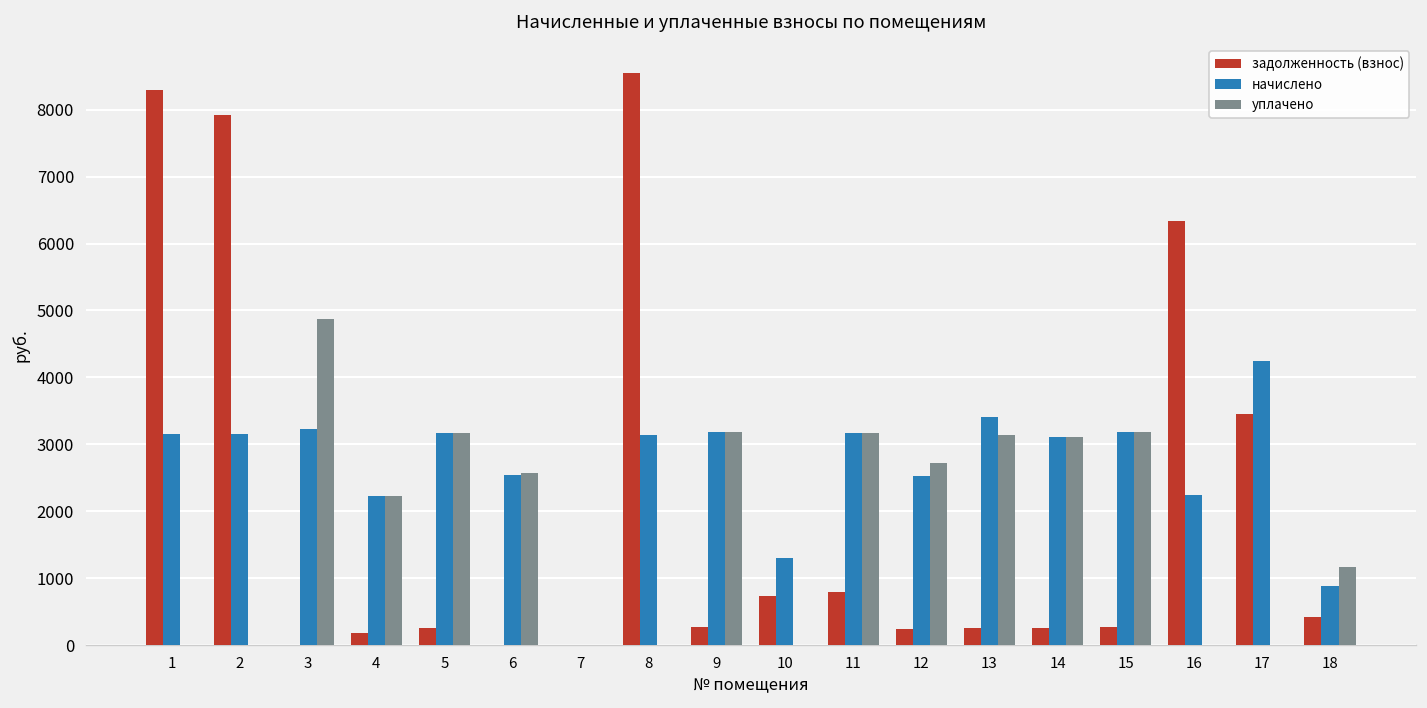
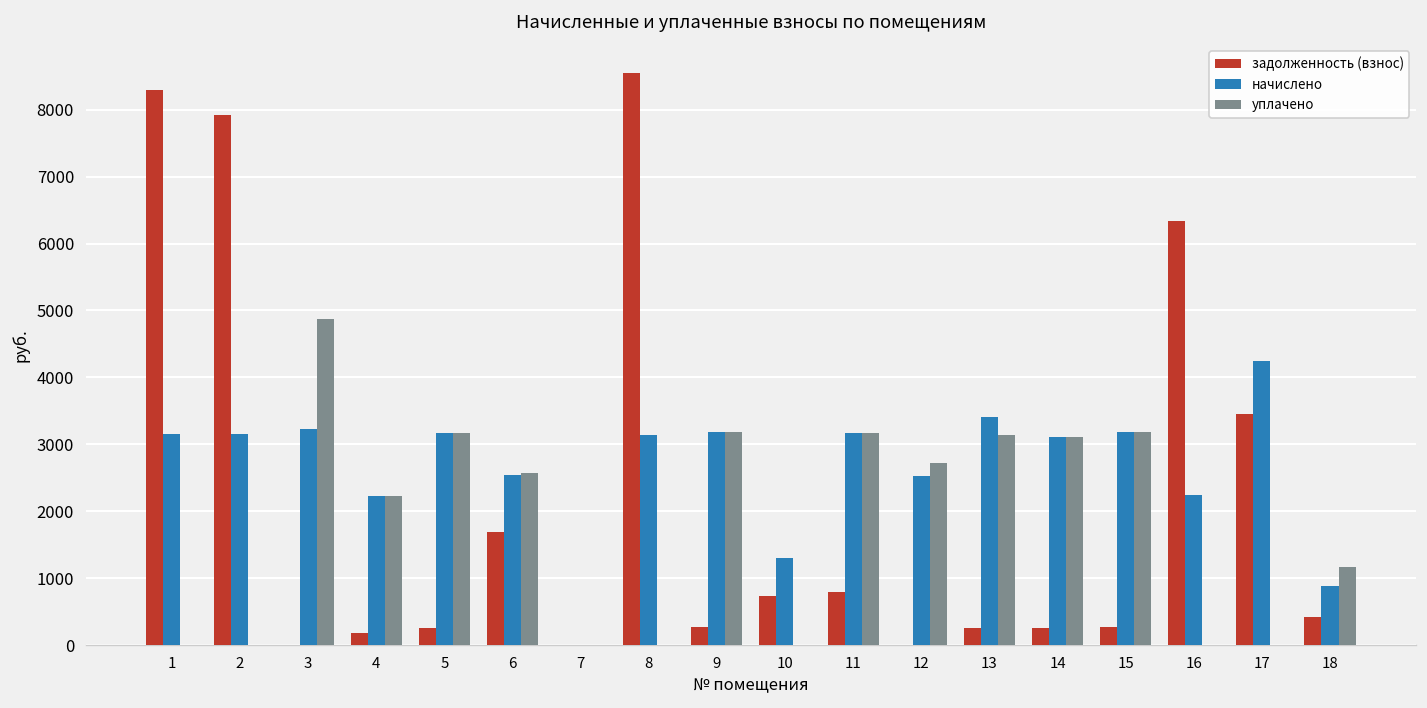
задолженность (взнос), 6: 0 -> 1700
задолженность (взнос), 12: 200 -> 0
